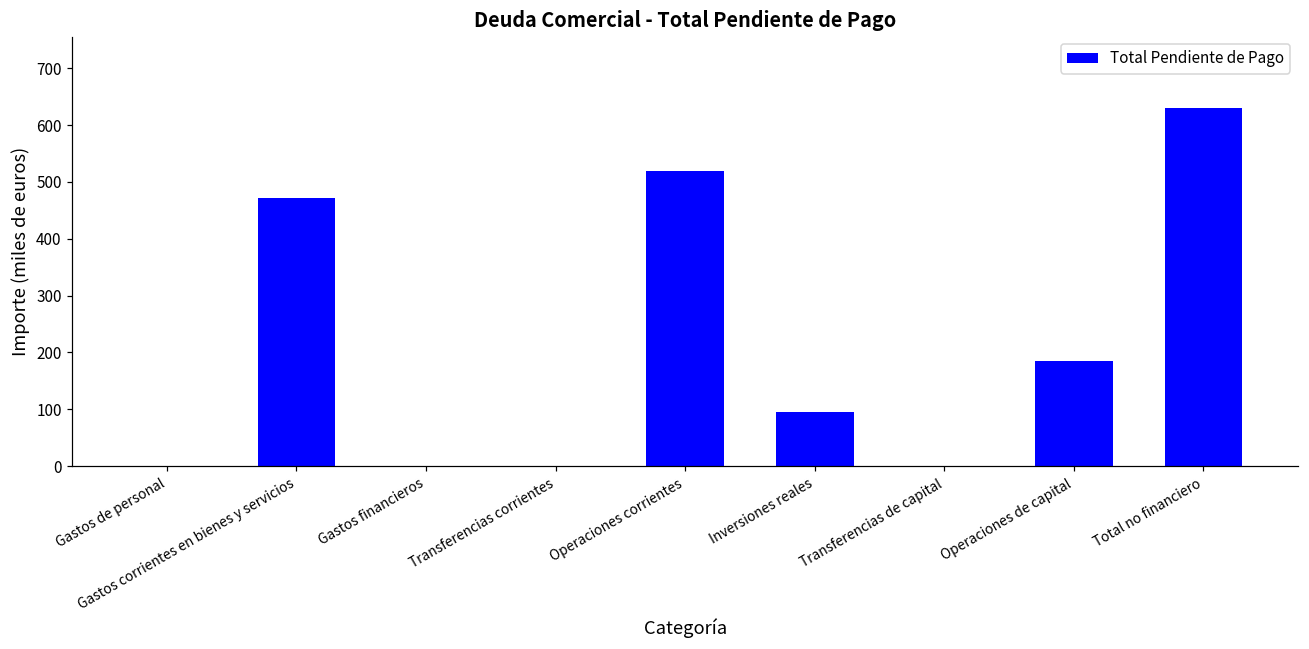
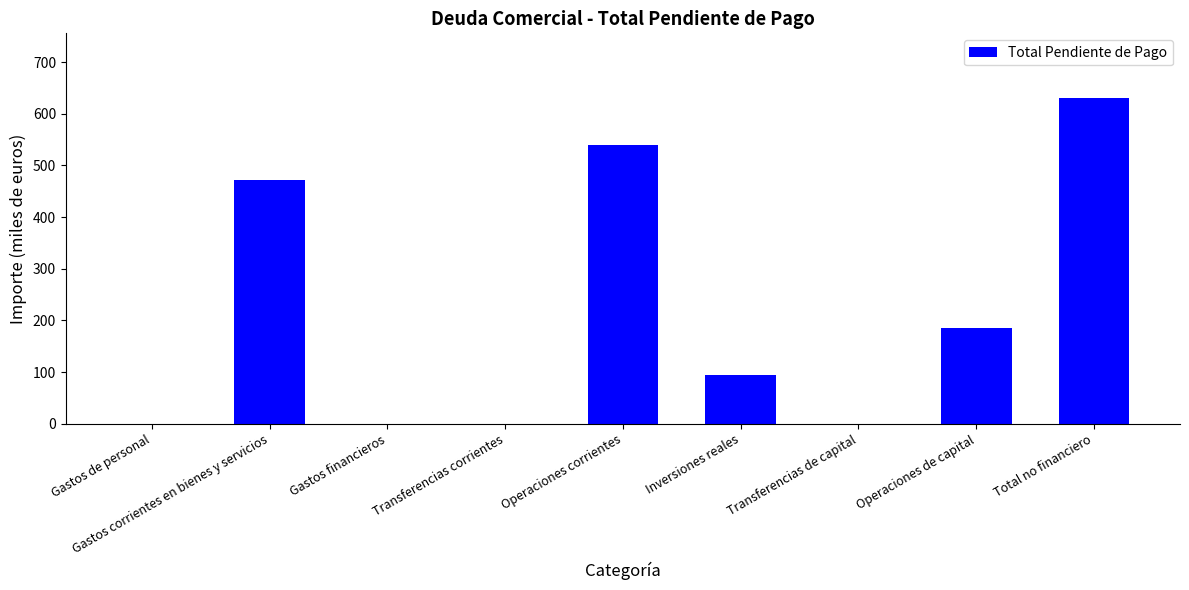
Operaciones corrientes: 520 -> 540
